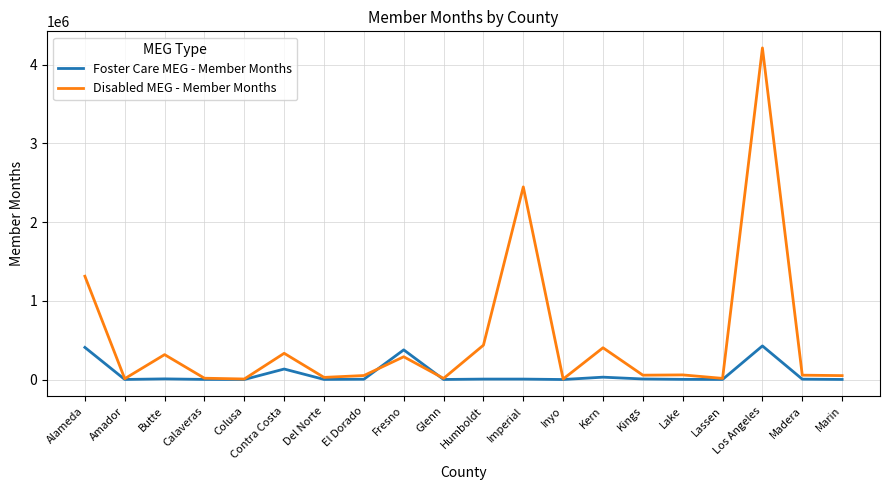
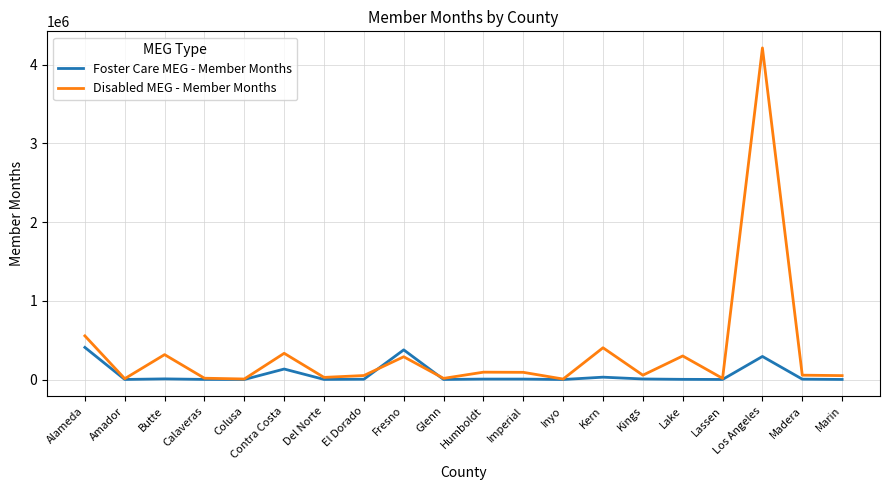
Disabled MEG - Member Months, Alameda: 1300000 -> 600000
Disabled MEG - Member Months, Humboldt: 400000 -> 100000
Disabled MEG - Member Months, Imperial: 2400000 -> 100000
Disabled MEG - Member Months, Lake: 100000 -> 300000
Foster Care MEG - Member Months, Los Angeles: 400000 -> 300000
